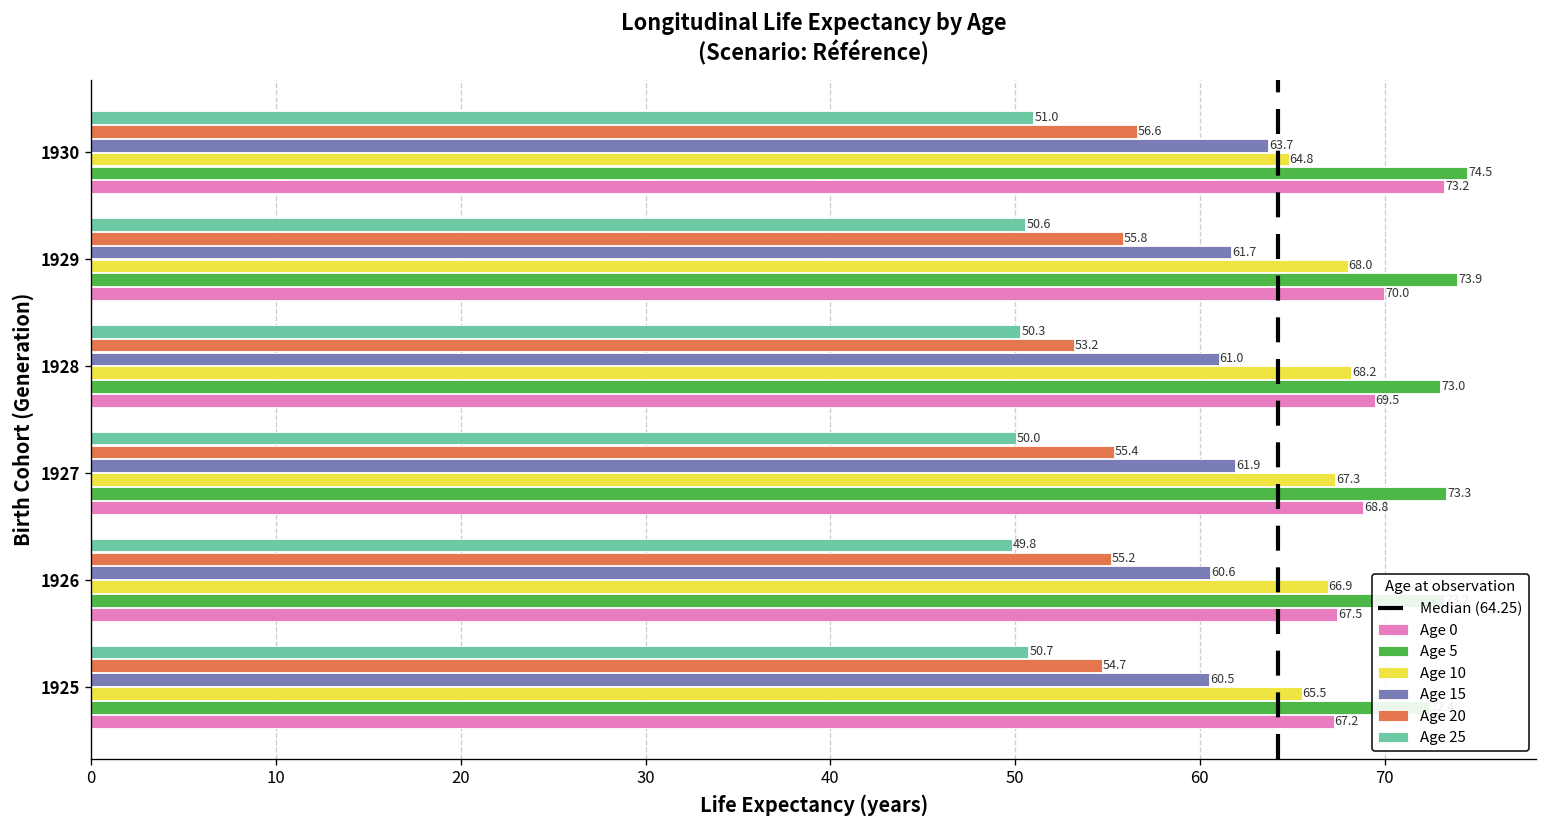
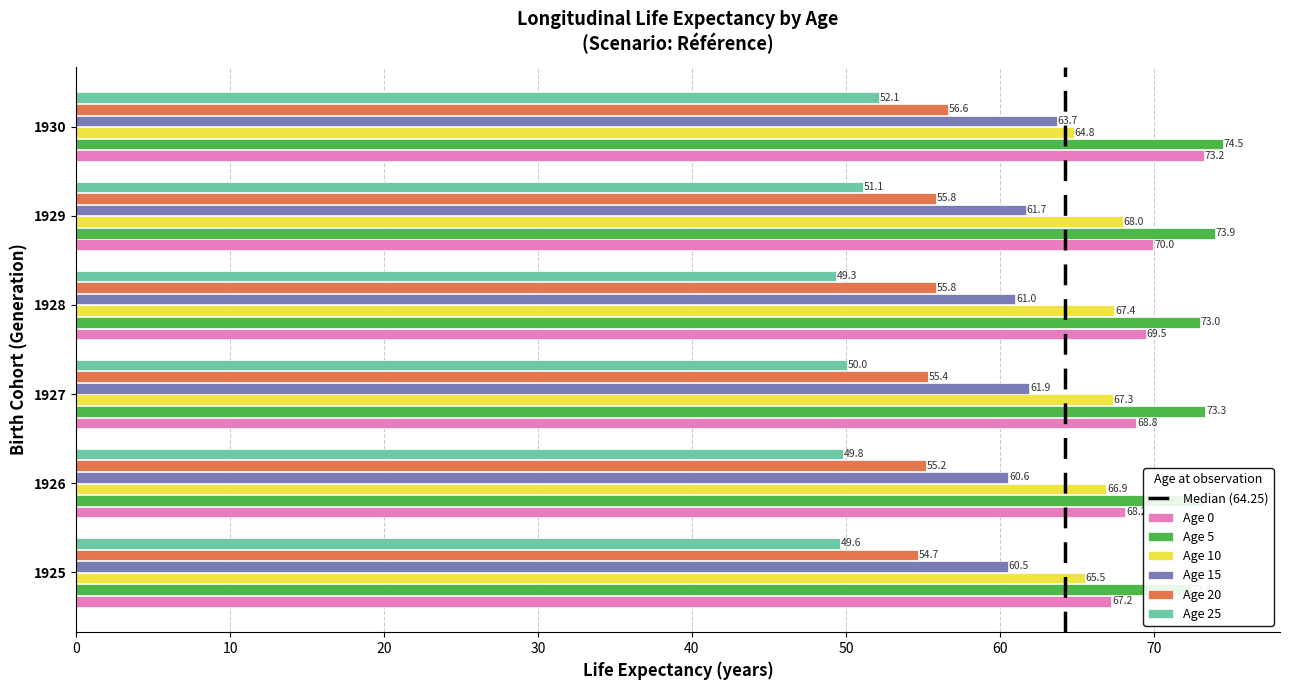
Age 25, 1930: 51.0 -> 52.1
Age 25, 1929: 50.6 -> 51.1
Age 25, 1928: 50.3 -> 49.3
Age 20, 1928: 53.2 -> 55.8
Age 10, 1928: 68.2 -> 67.4
Age 0, 1926: 67.5 -> 68.2
Age 25, 1925: 50.7 -> 49.6
